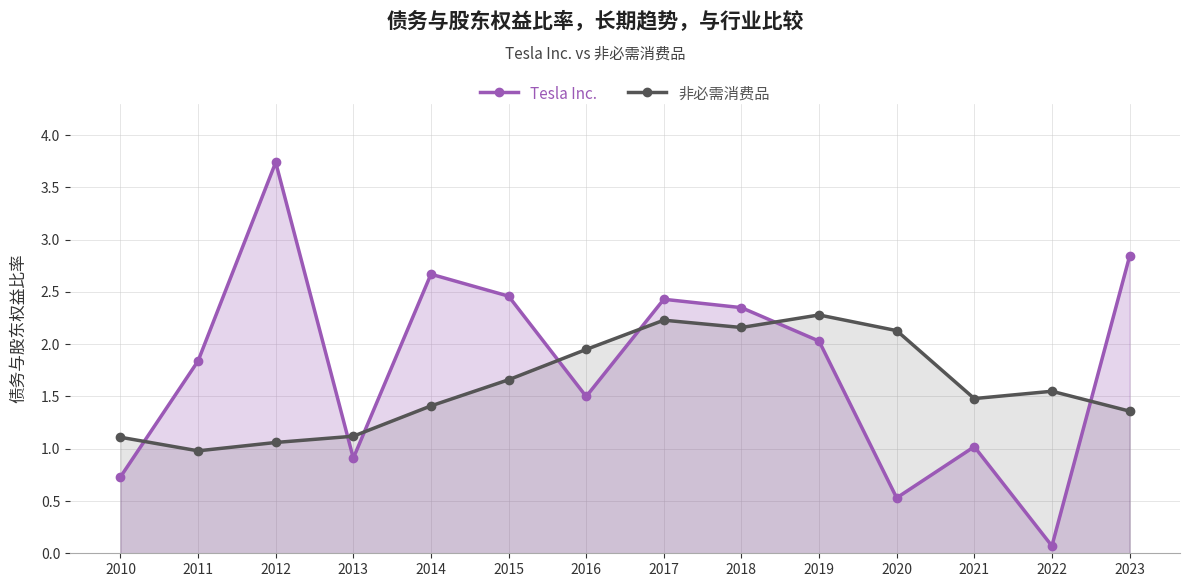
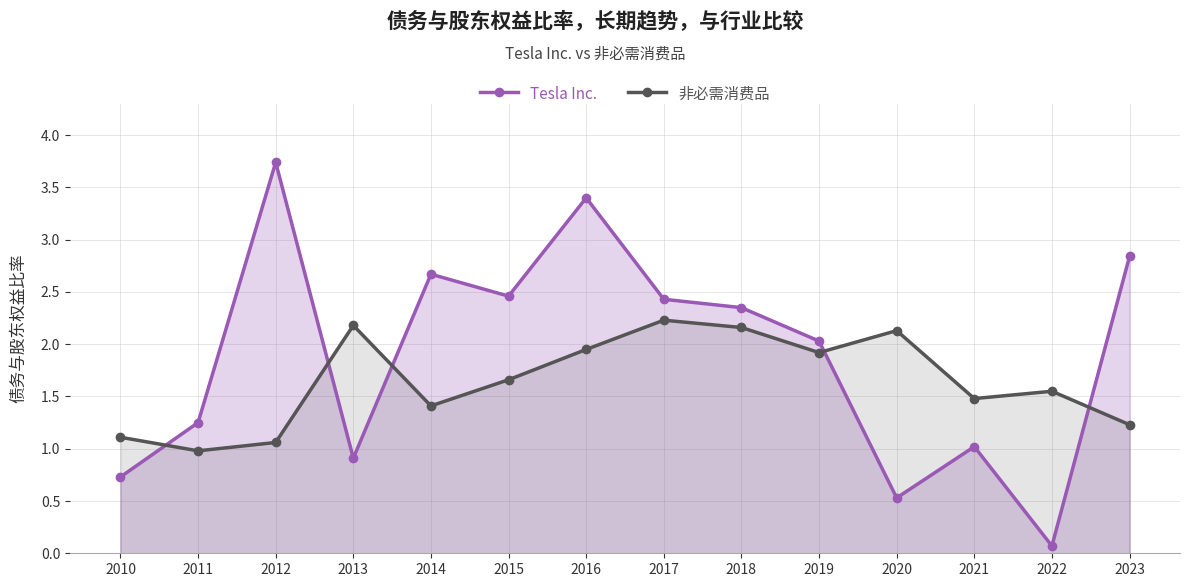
Tesla Inc., 2011: 1.84 -> 1.25
非必需消费品, 2013: 1.12 -> 2.18
Tesla Inc., 2016: 1.5 -> 3.4
非必需消费品, 2019: 2.28 -> 1.92
非必需消费品, 2023: 1.36 -> 1.23
